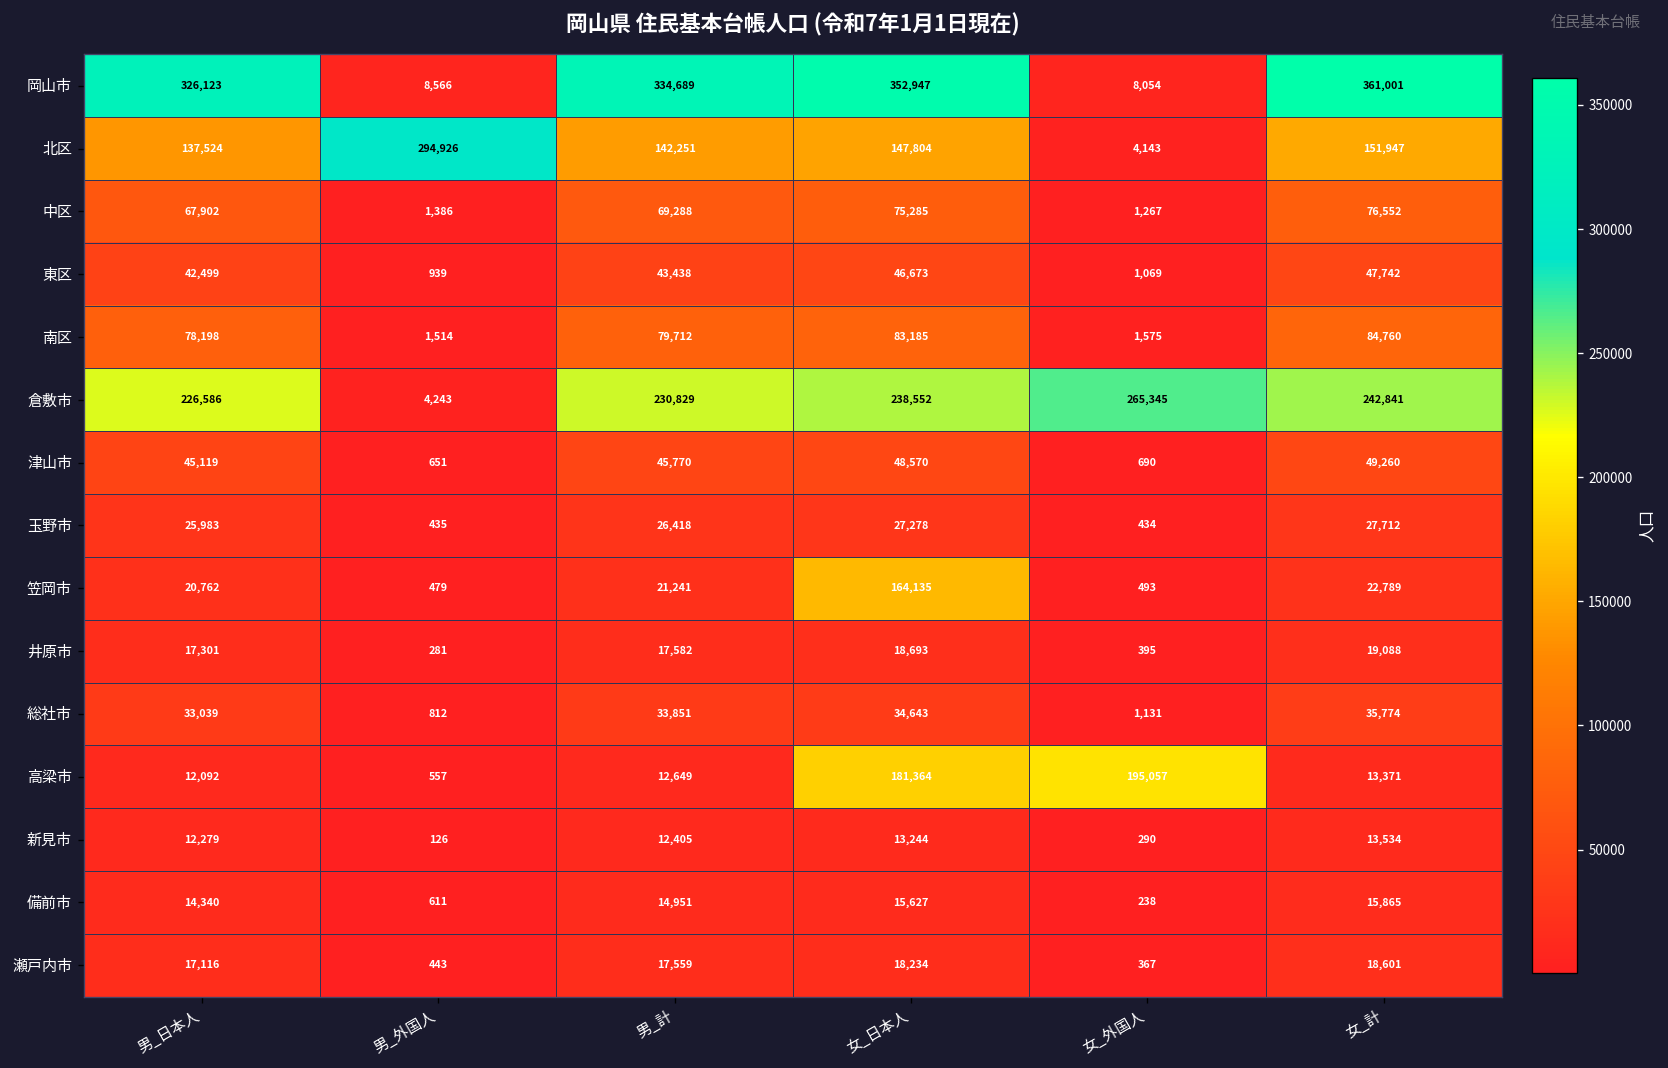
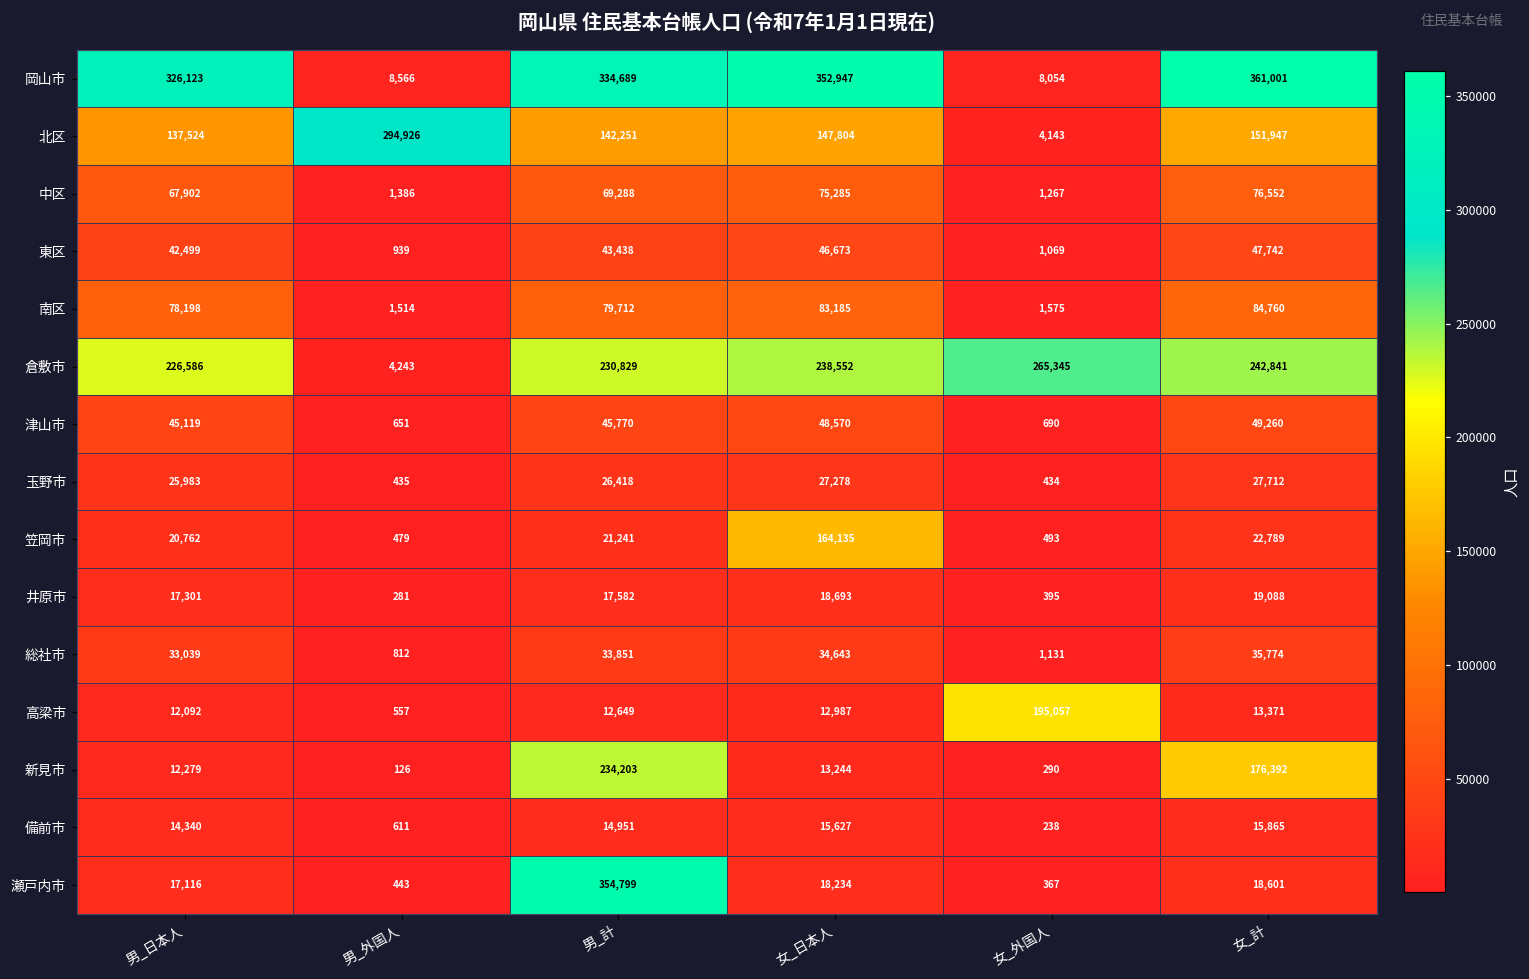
高梁市, 女_日本人: 181,364 -> 12,987
新見市, 男_計: 12,405 -> 234,203
新見市, 女_計: 13,534 -> 176,392
瀬戸内市, 男_計: 17,559 -> 354,799
